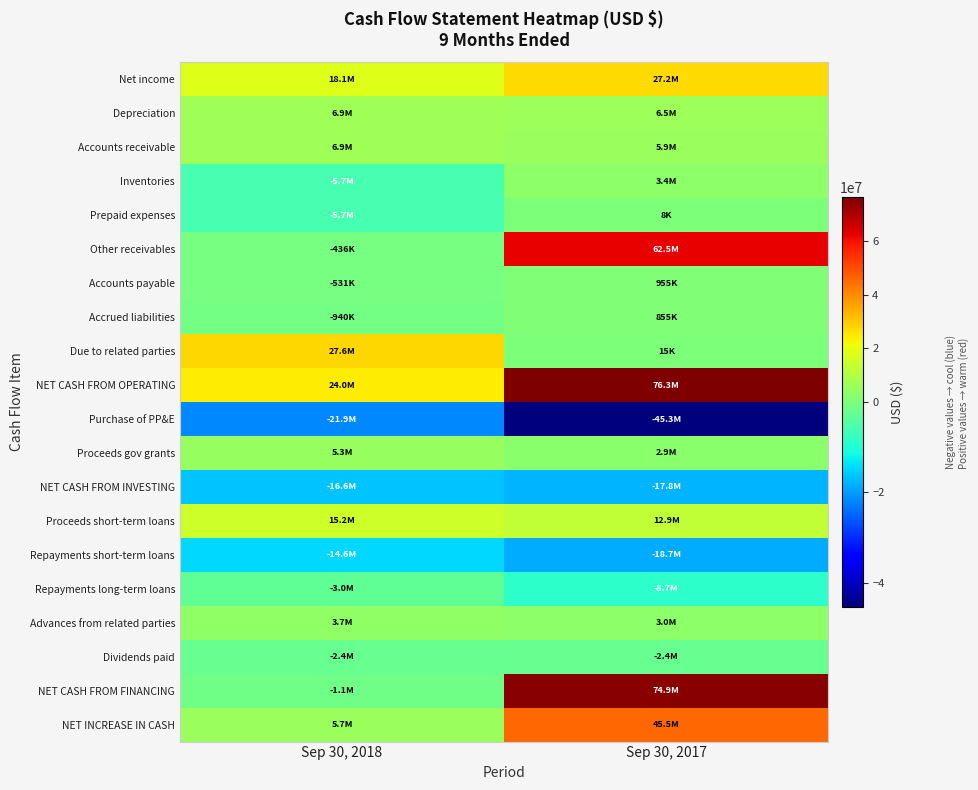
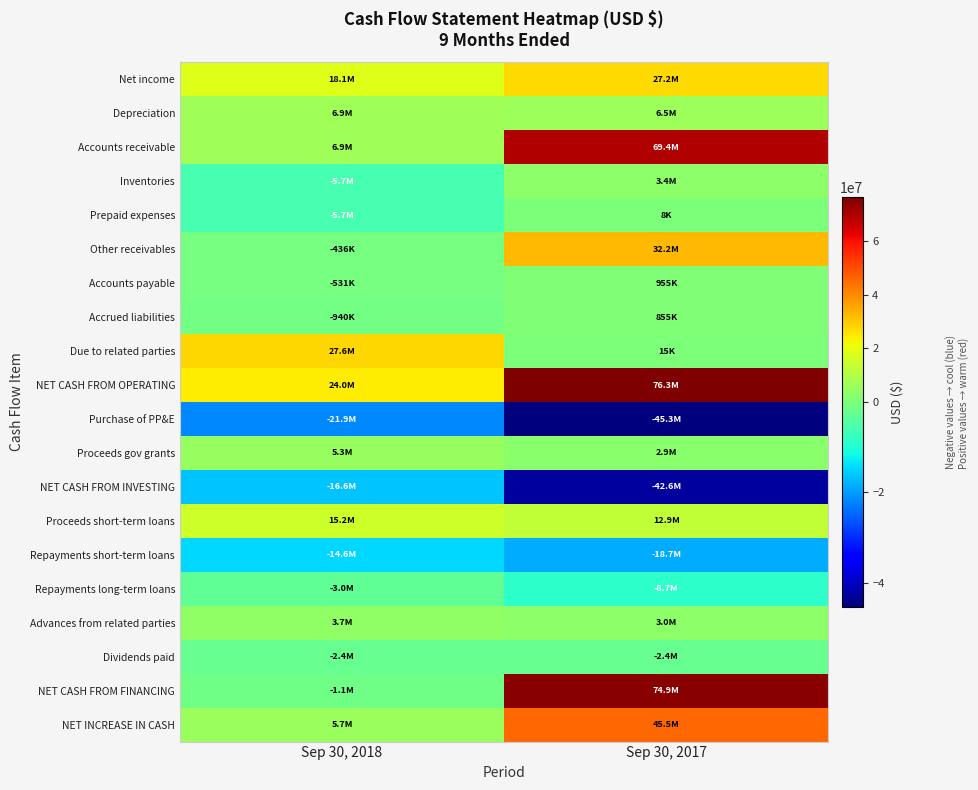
Accounts receivable, Sep 30, 2017: 5.9M -> 69.4M
Other receivables, Sep 30, 2017: 62.5M -> 32.2M
NET CASH FROM INVESTING, Sep 30, 2017: -17.8M -> -42.6M
